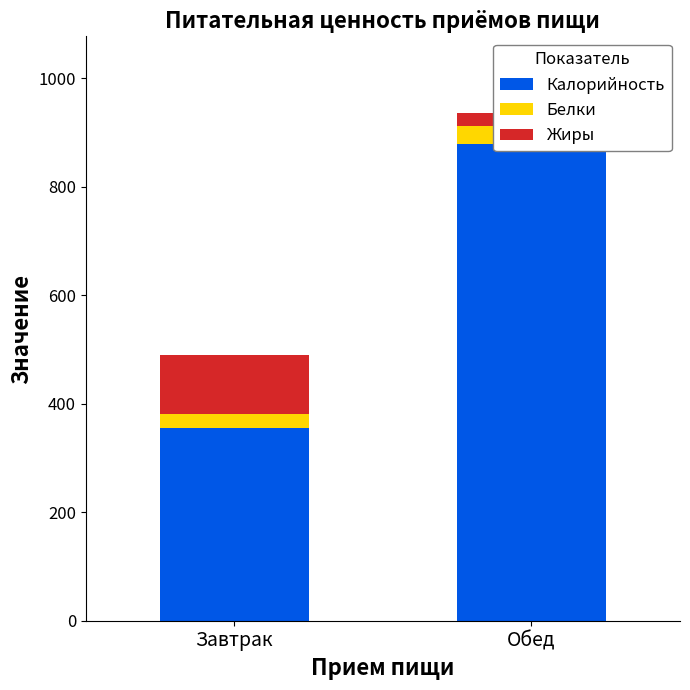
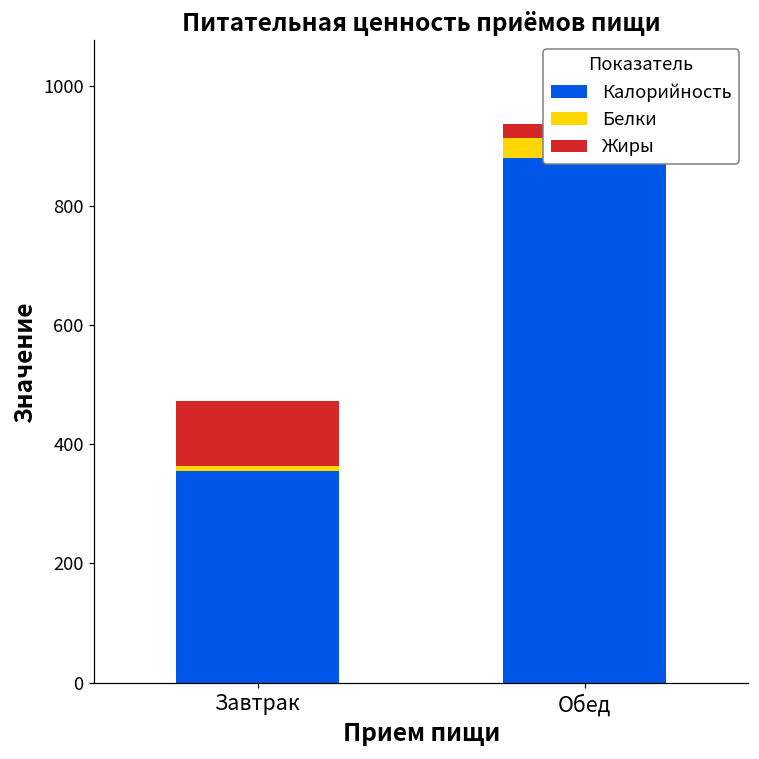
Белки, Завтрак: 30 -> 10
